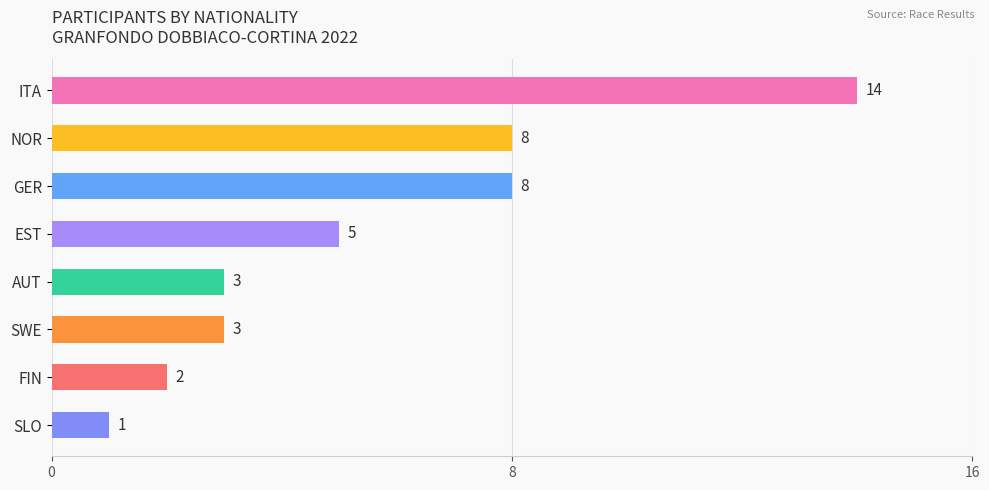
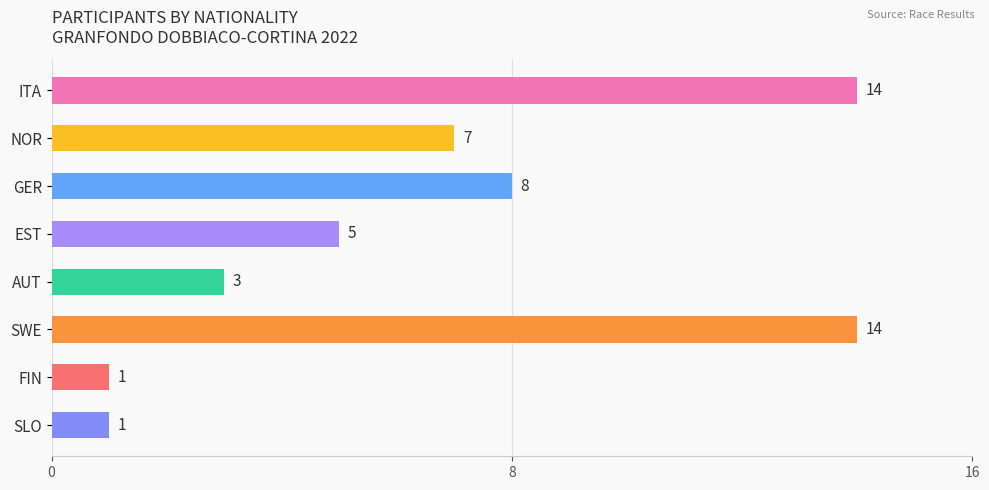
NOR: 8 -> 7
SWE: 3 -> 14
FIN: 2 -> 1
